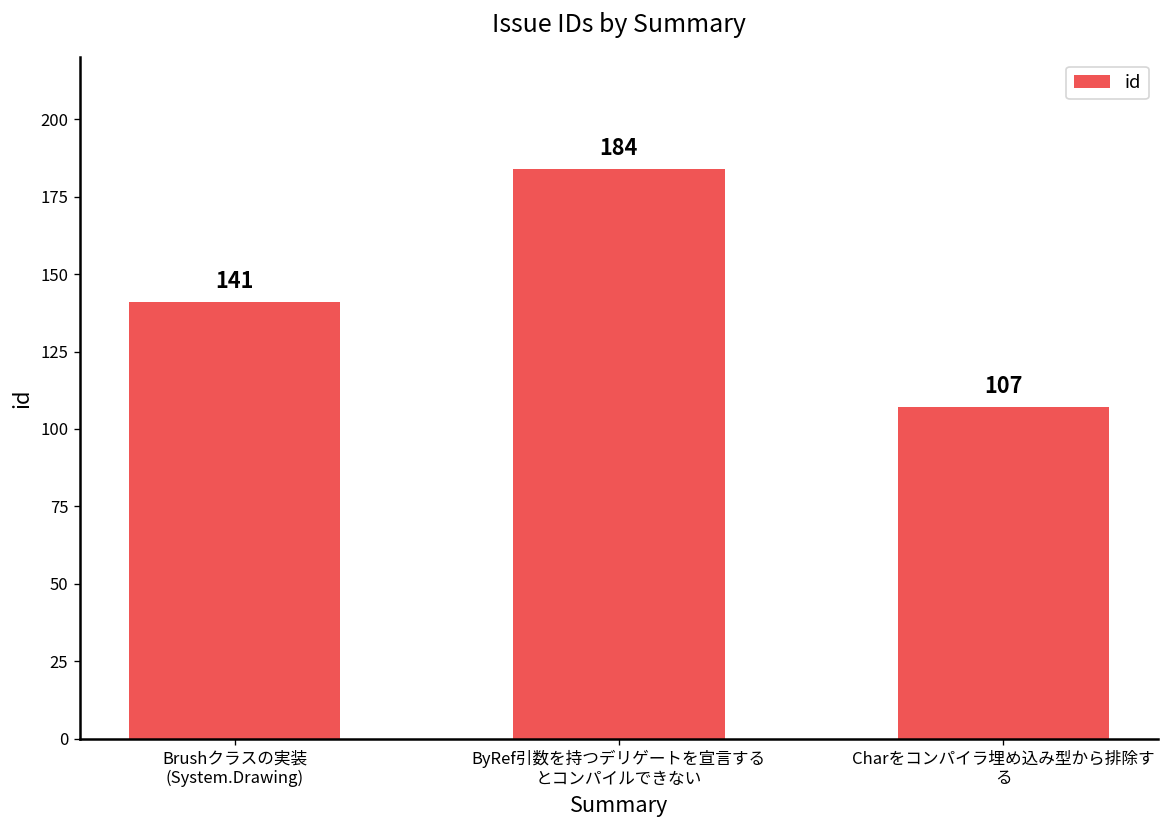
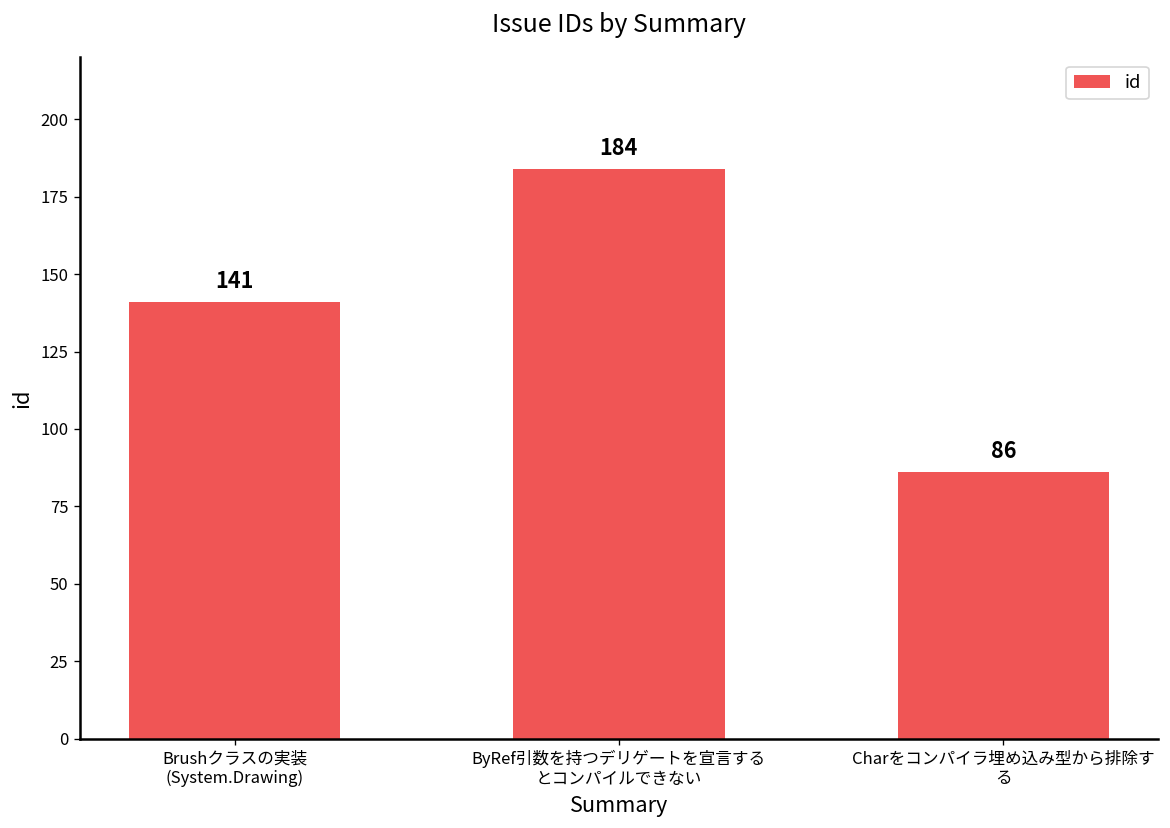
Charをコンパイラ埋め込み型から排除す る: 107 -> 86
